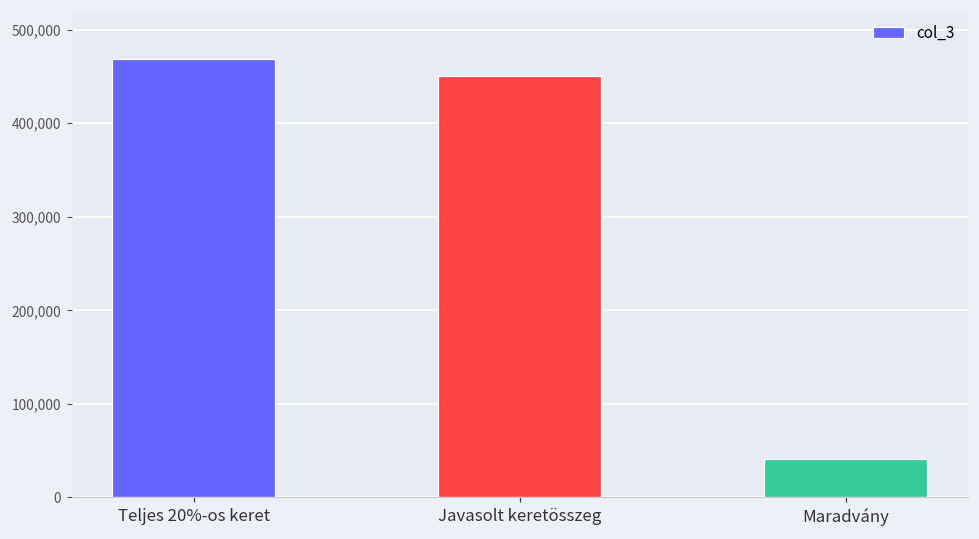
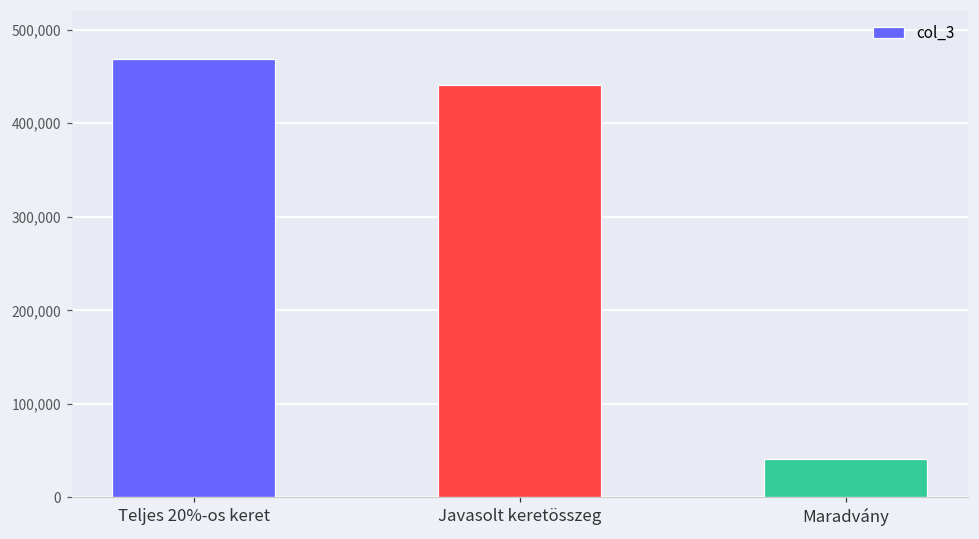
Javasolt keretösszeg: 450,000 -> 440,000
